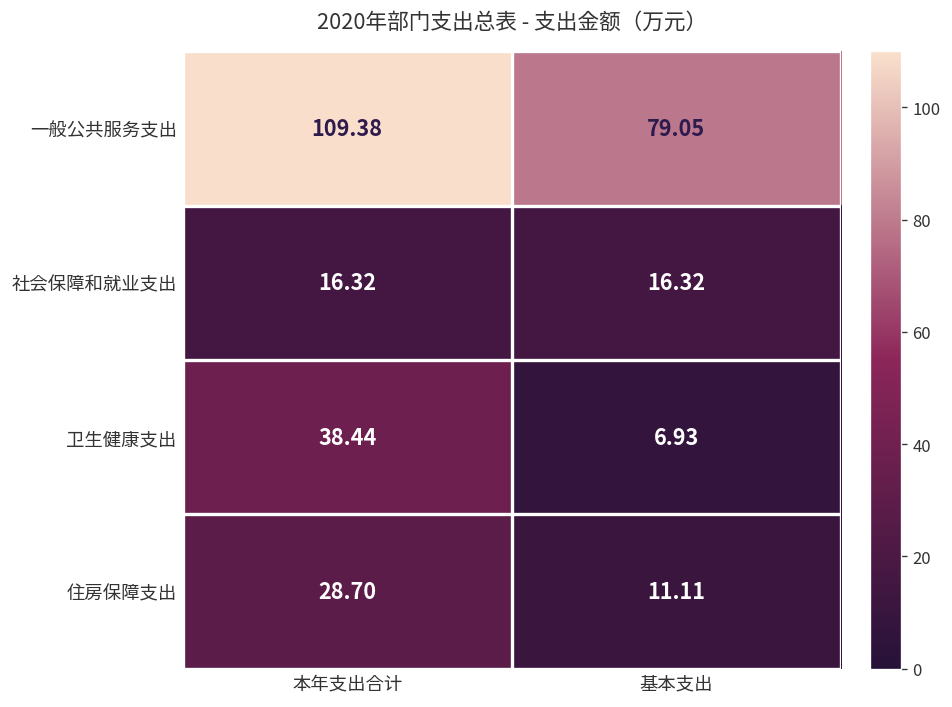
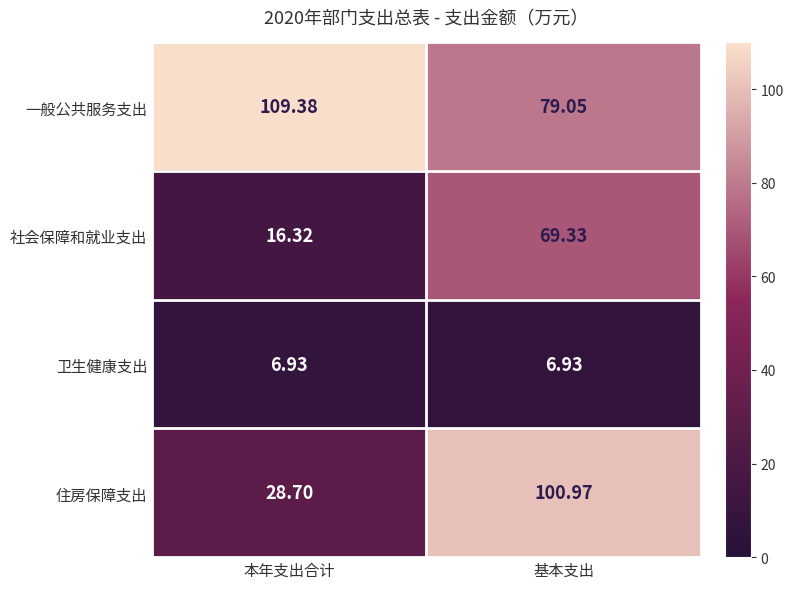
社会保障和就业支出, 基本支出: 16.32 -> 69.33
卫生健康支出, 本年支出合计: 38.44 -> 6.93
住房保障支出, 基本支出: 11.11 -> 100.97
